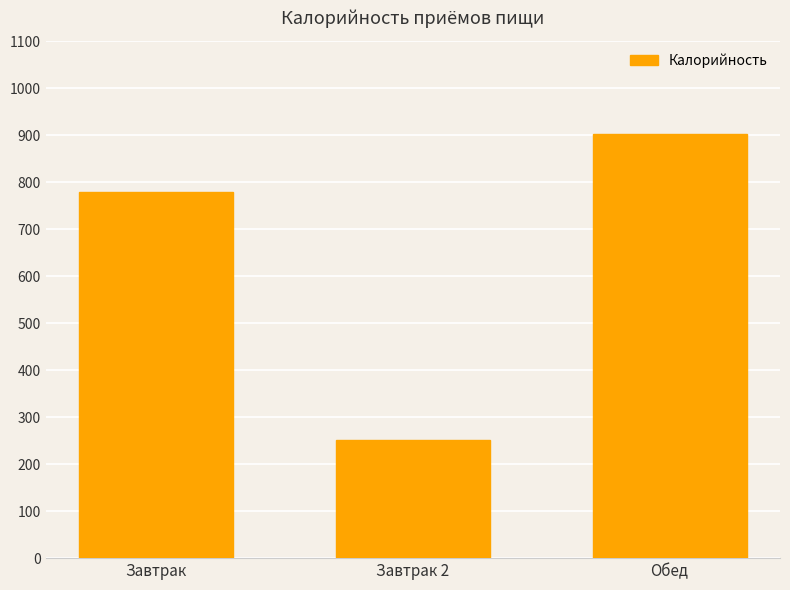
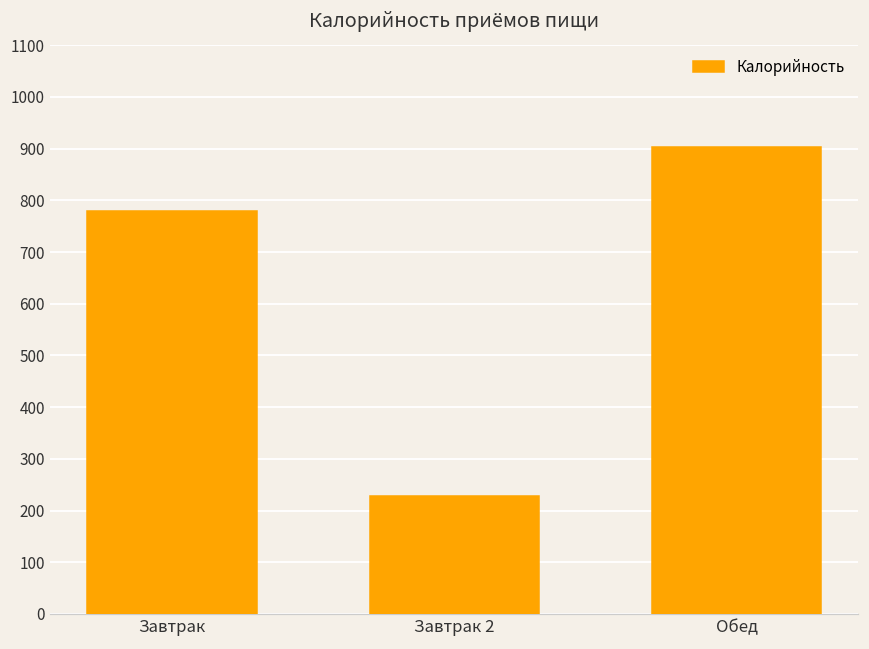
Завтрак 2: 250 -> 230
